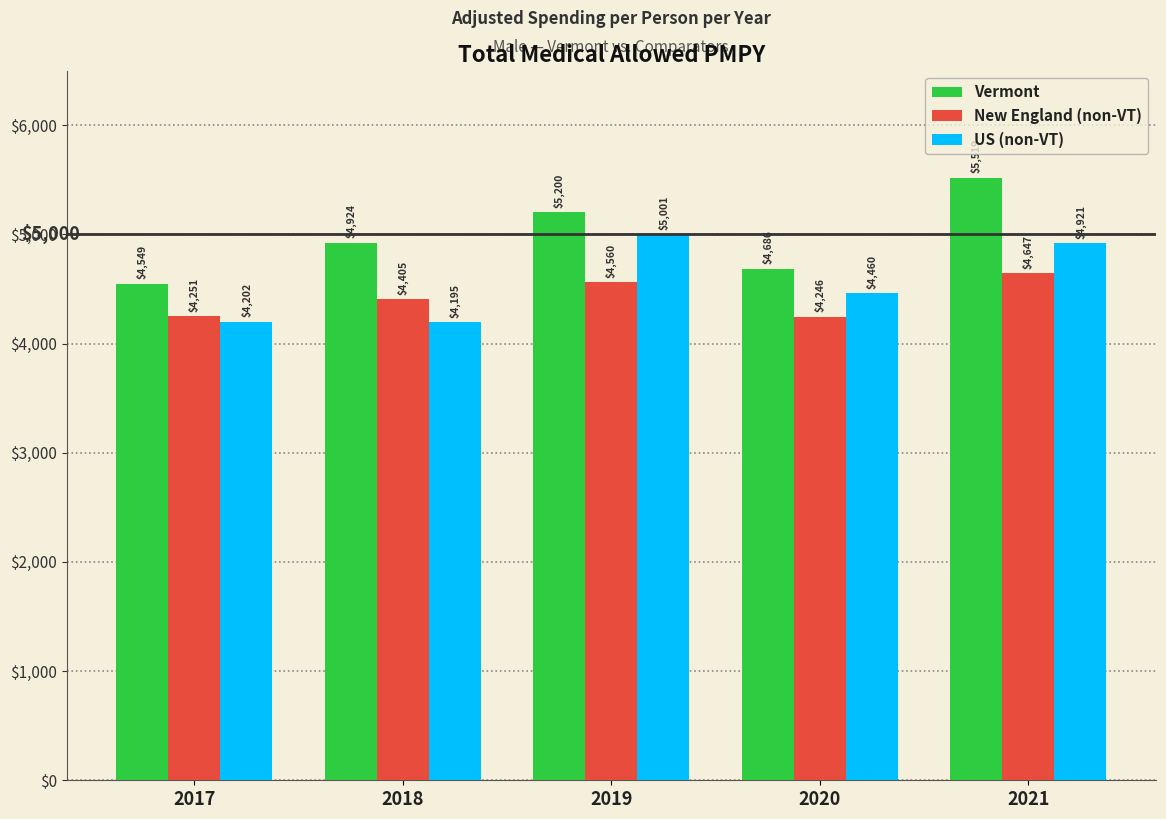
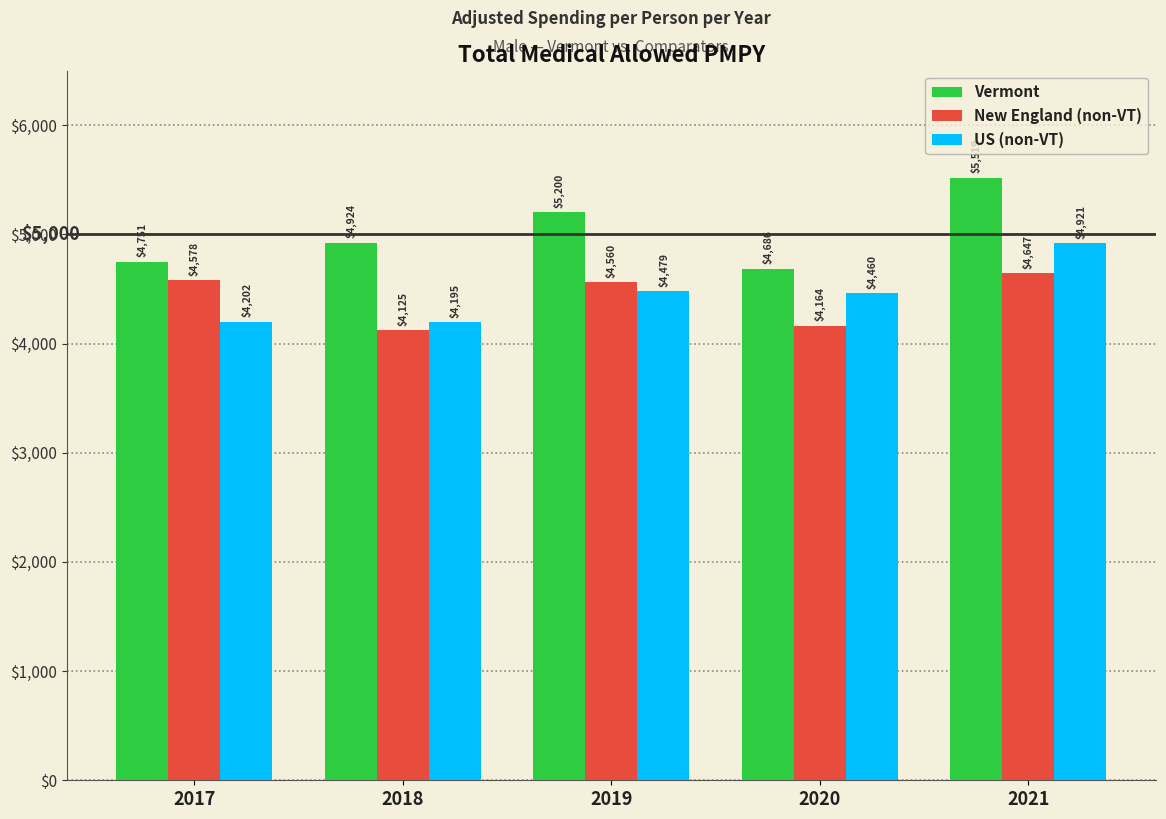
Vermont, 2017: $4,549 -> $4,751
New England (non-VT), 2017: $4,251 -> $4,578
New England (non-VT), 2018: $4,405 -> $4,125
US (non-VT), 2019: $5,001 -> $4,479
New England (non-VT), 2020: $4,246 -> $4,164
